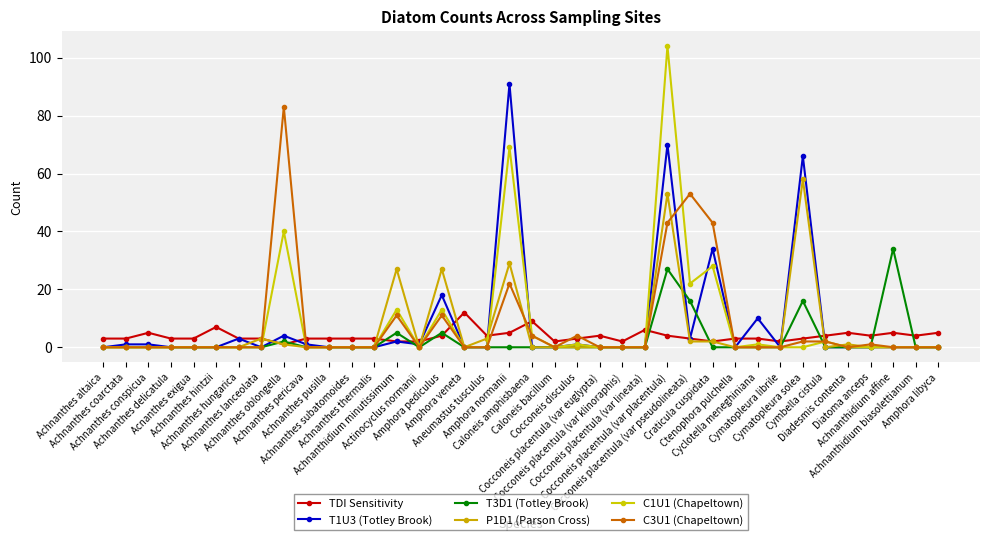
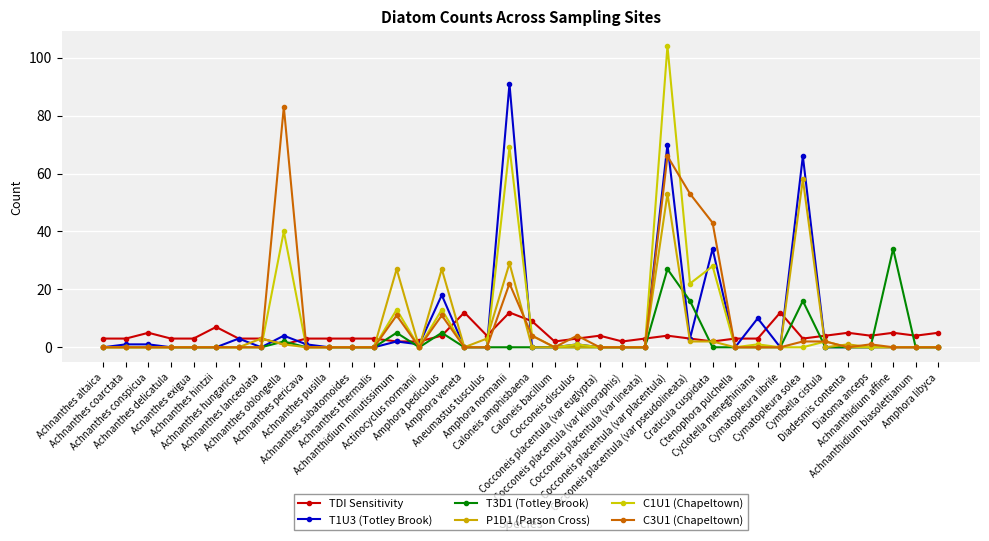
TDI Sensitivity, Amphora normanii: 5 -> 12
TDI Sensitivity, Cocconeis placentula (var lineata): 6 -> 3
C3U1 (Chapeltown), Cocconeis placentula (var placentula): 43 -> 66
TDI Sensitivity, Cymatopleura librile: 2 -> 12
